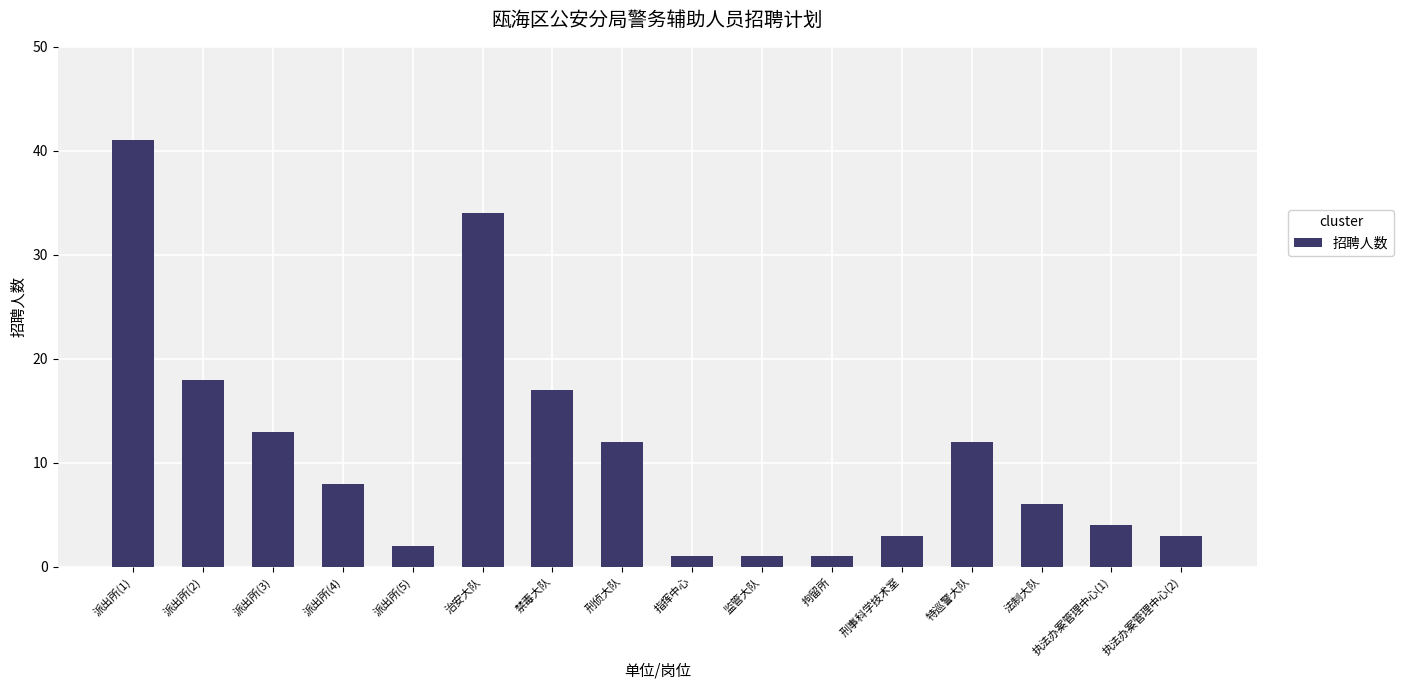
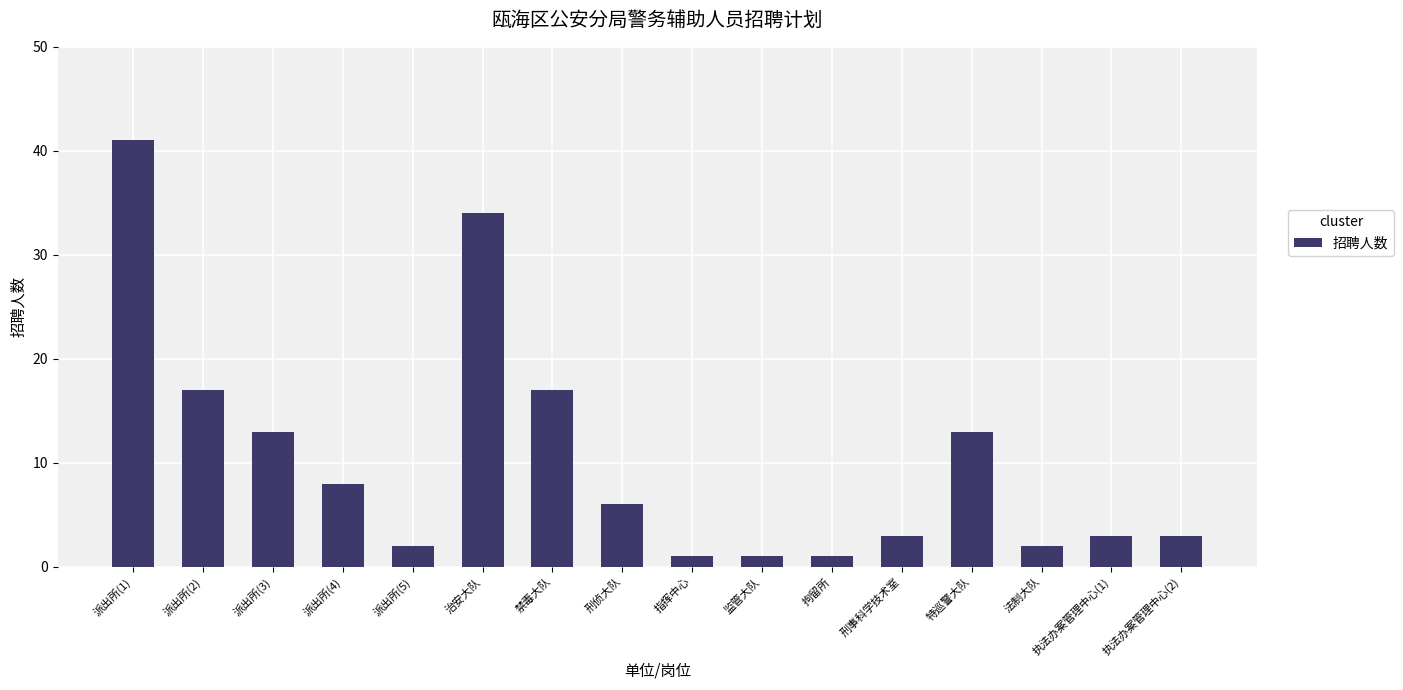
派出所(2): 18 -> 17
刑侦大队: 12 -> 6
特巡警大队: 12 -> 13
法制大队: 6 -> 2
执法办案管理中心(1): 4 -> 3
